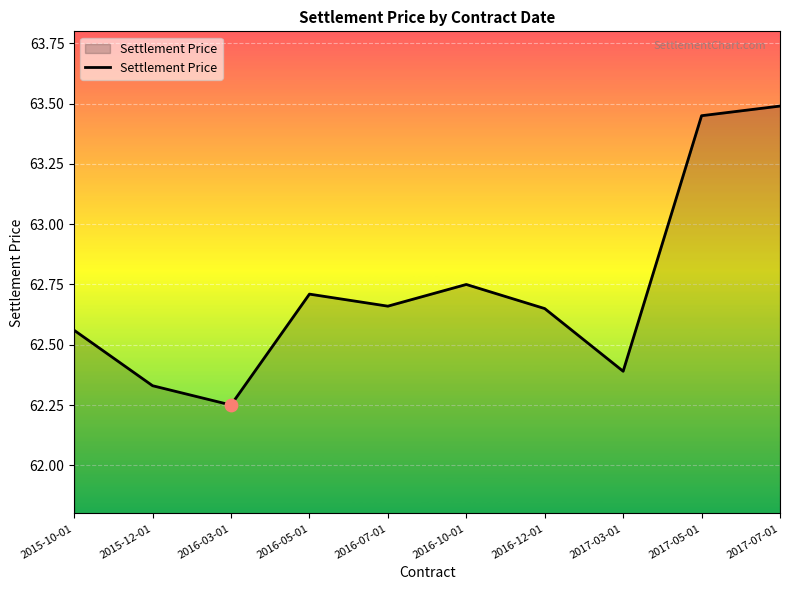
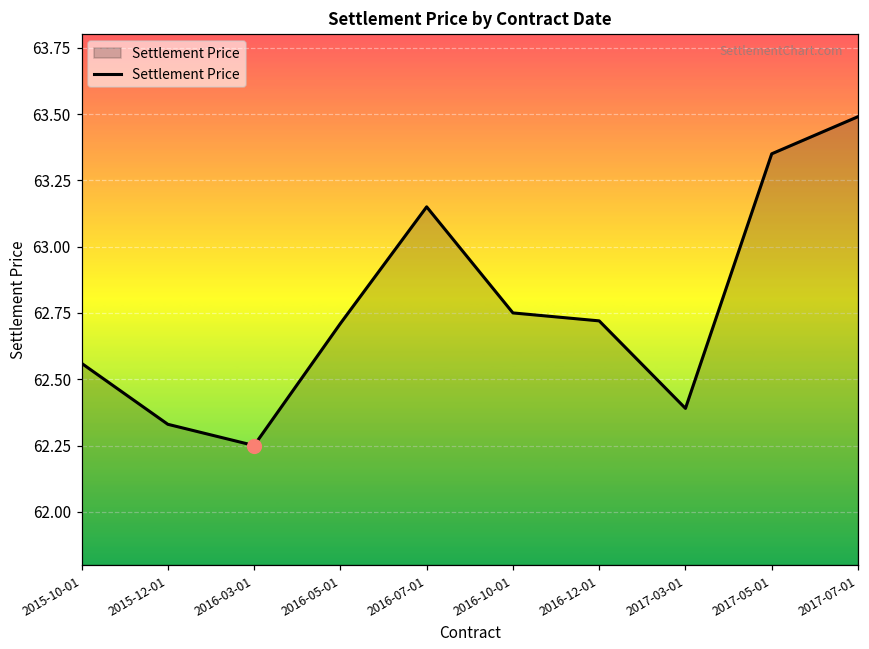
Settlement Price, 2016-07-01: 62.66 -> 63.15
Settlement Price, 2016-12-01: 62.65 -> 62.72
Settlement Price, 2017-05-01: 63.45 -> 63.35
